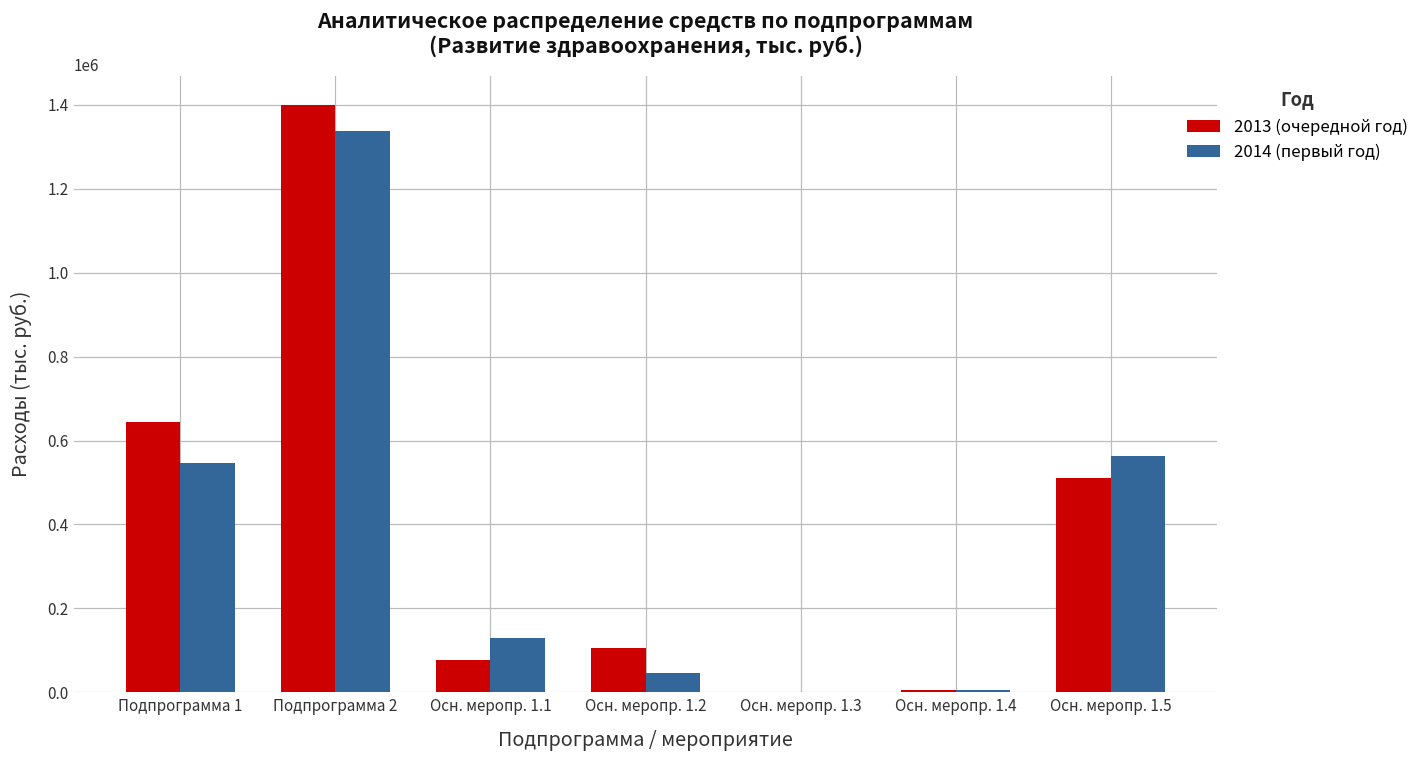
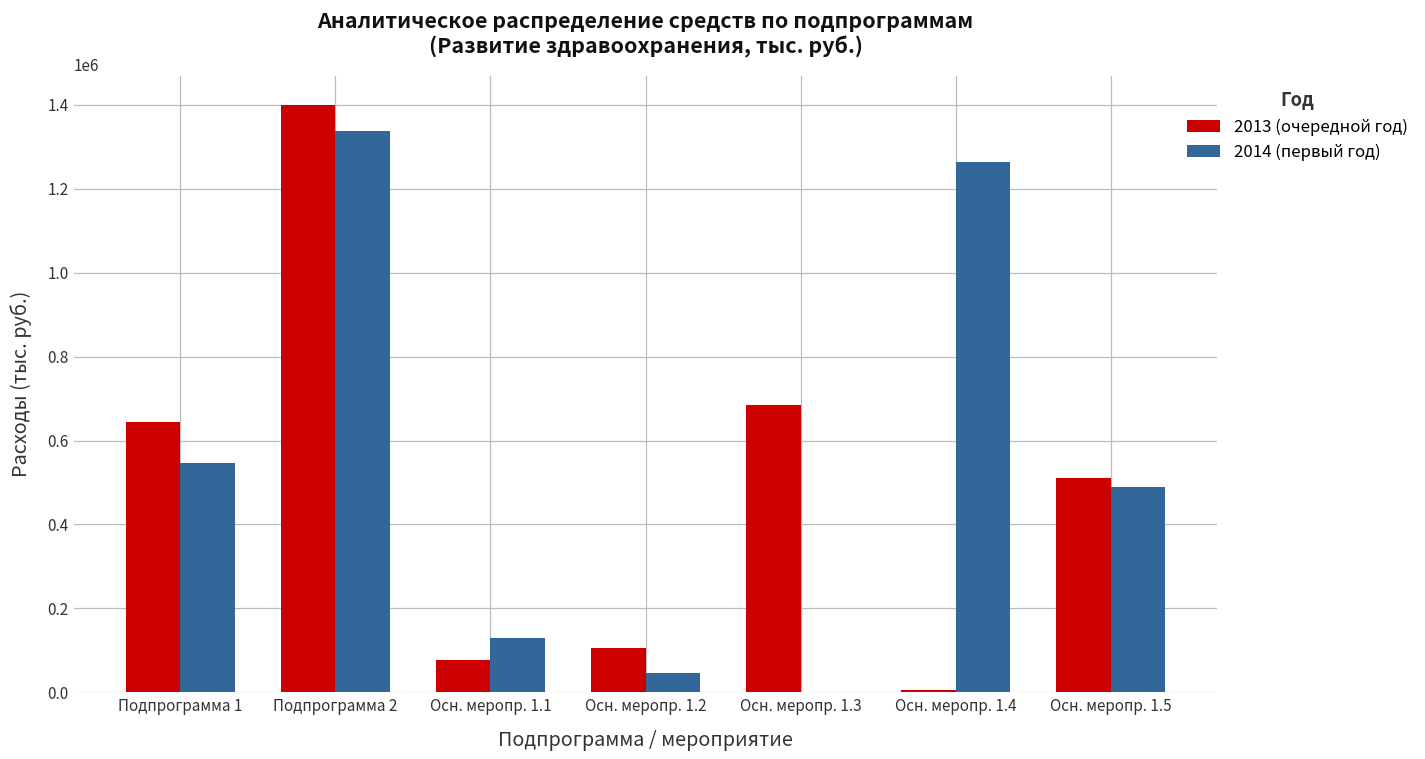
2013 (очередной год), Осн. меропр. 1.3: 0 -> 680000
2014 (первый год), Осн. меропр. 1.4: 10000 -> 1260000
2014 (первый год), Осн. меропр. 1.5: 560000 -> 490000
